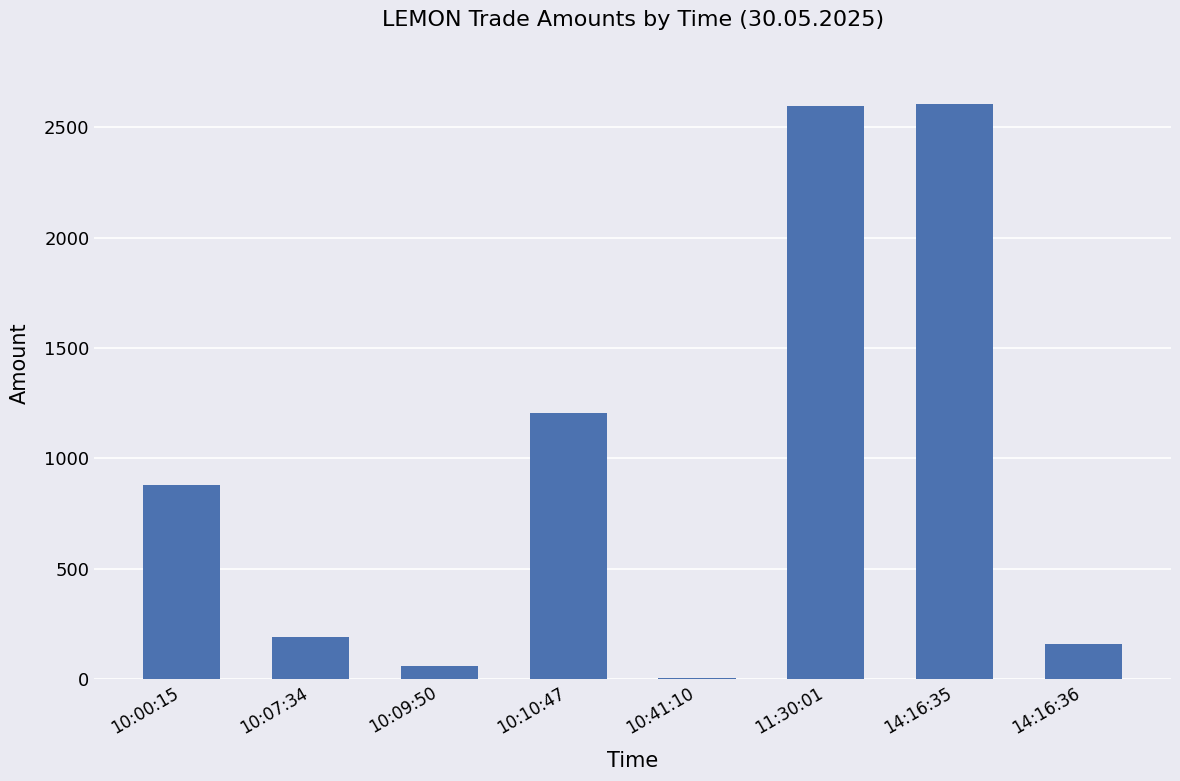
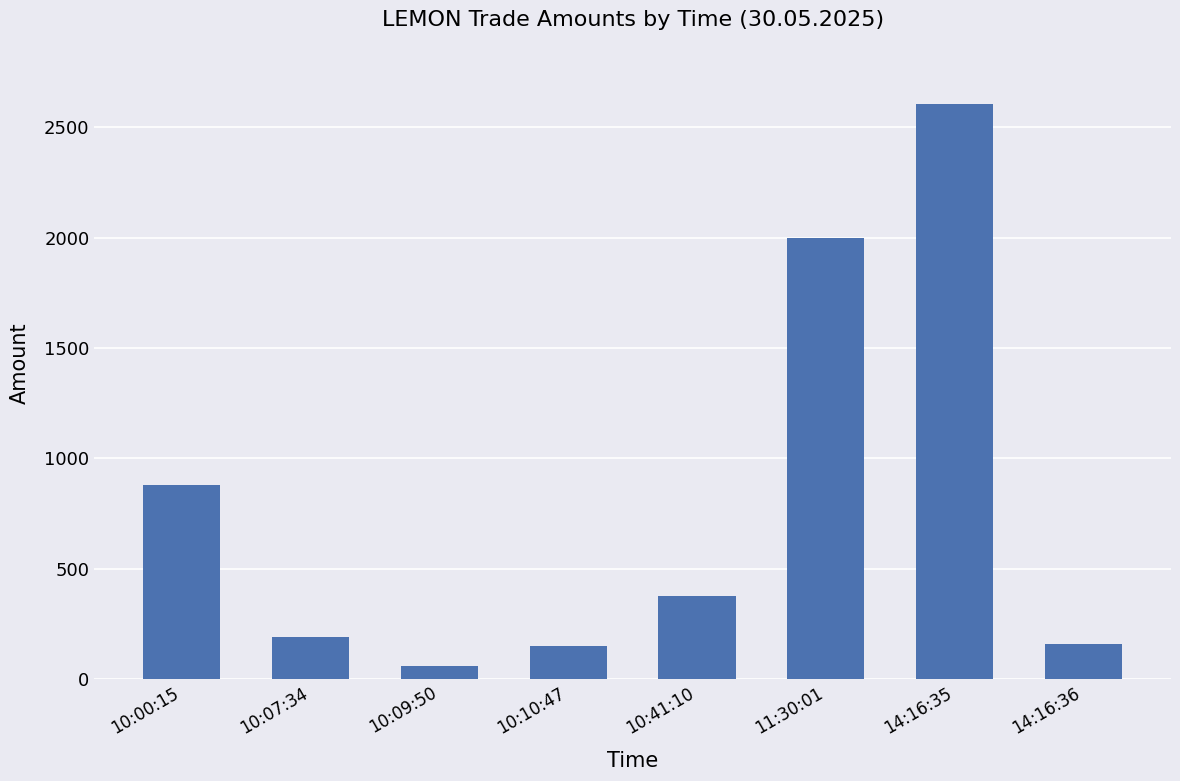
10:10:47: 1210 -> 150
10:41:10: 10 -> 380
11:30:01: 2600 -> 2000
